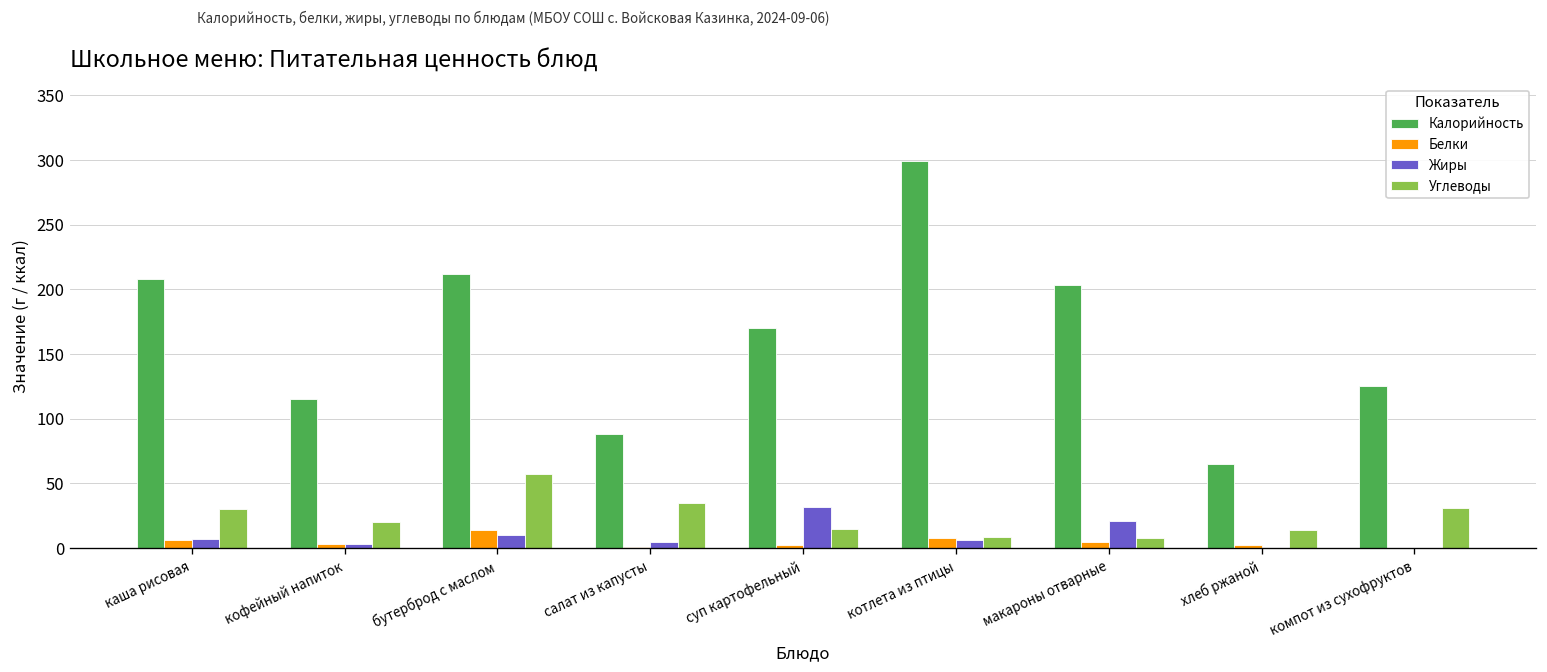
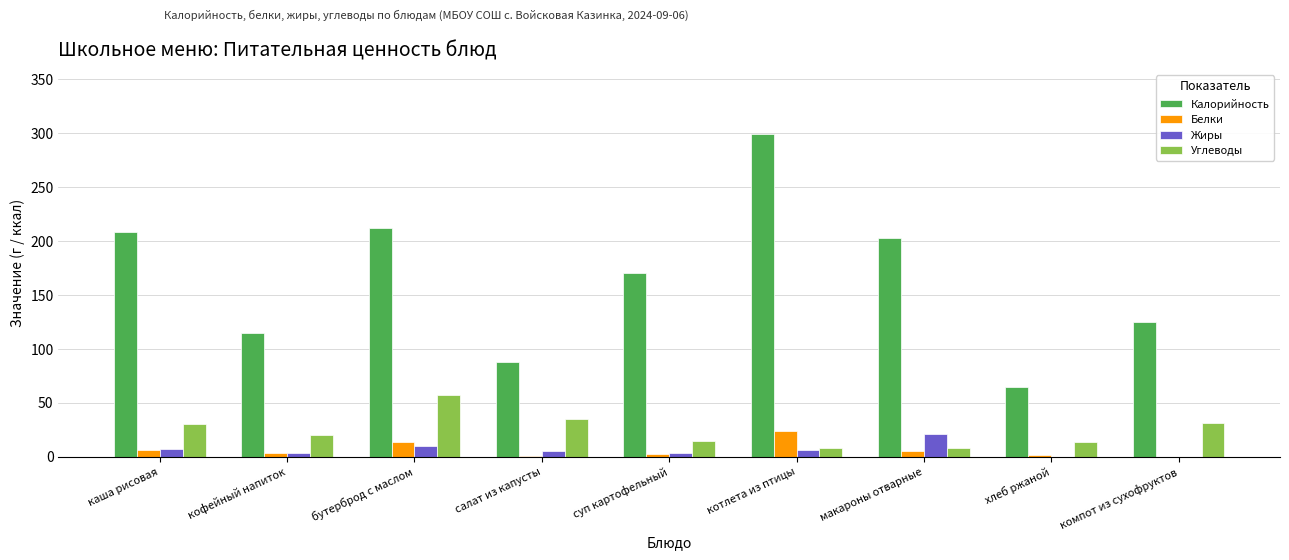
Жиры, суп картофельный: 32 -> 3
Белки, котлета из птицы: 8 -> 24
